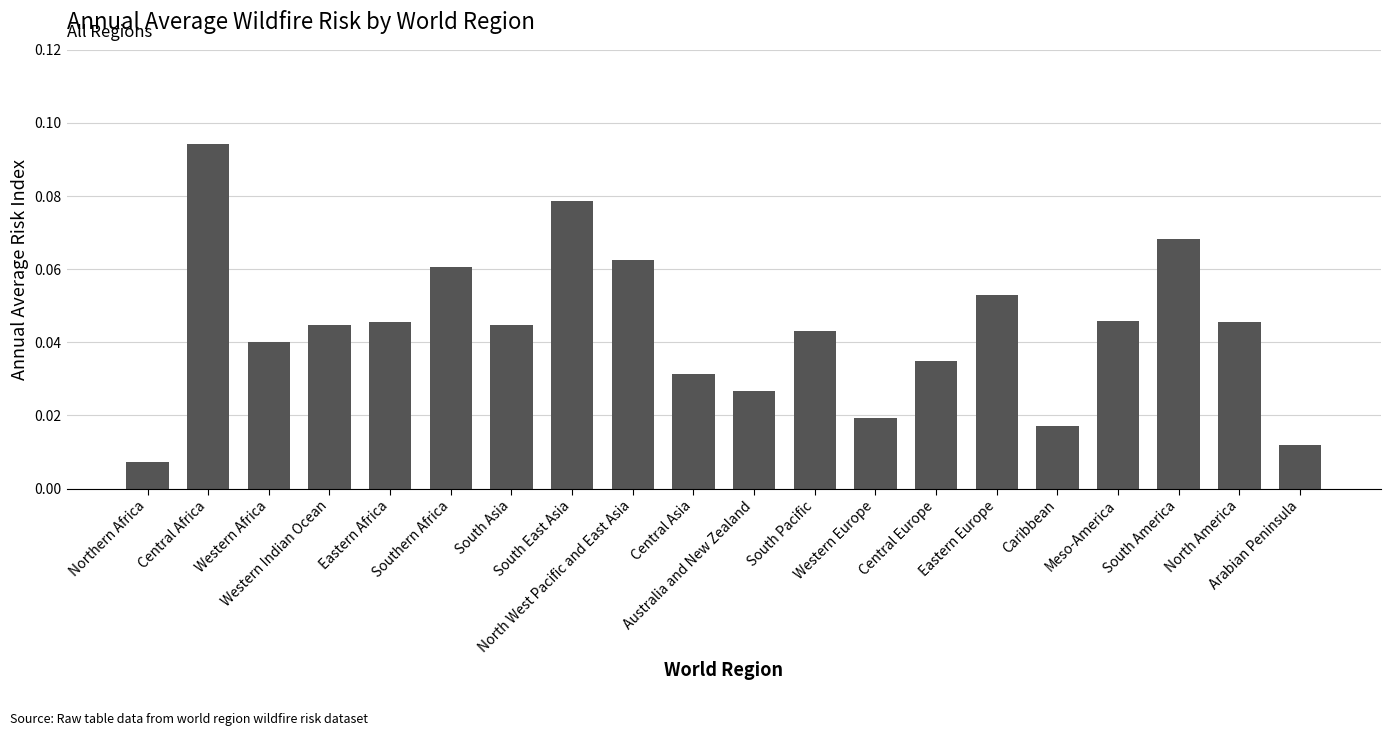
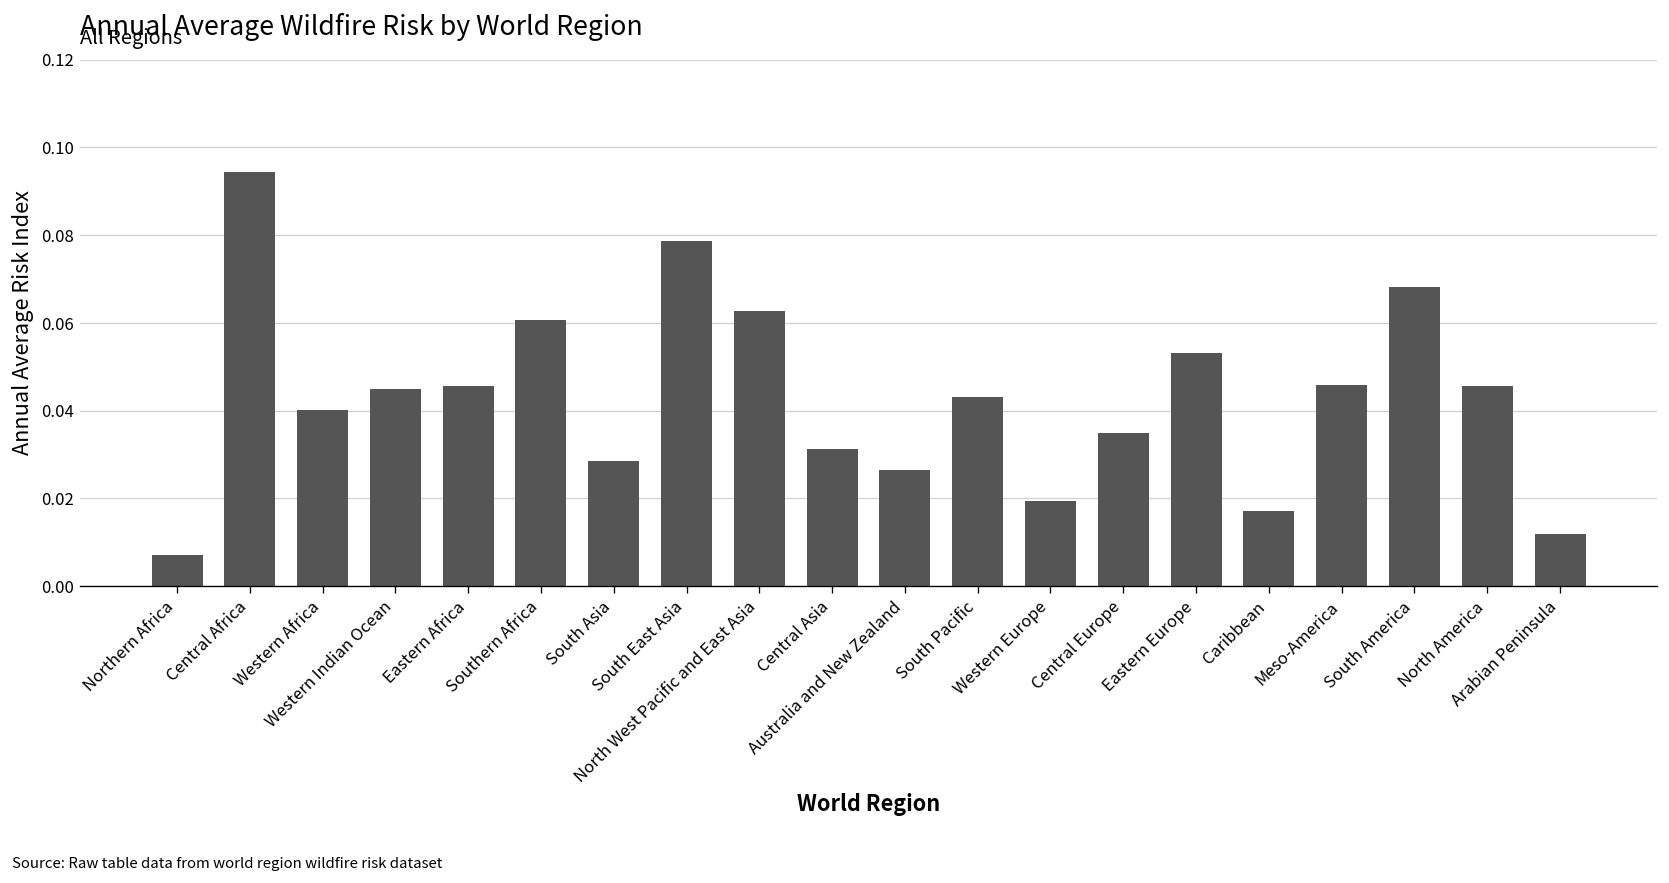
South Asia: 0.045 -> 0.028
